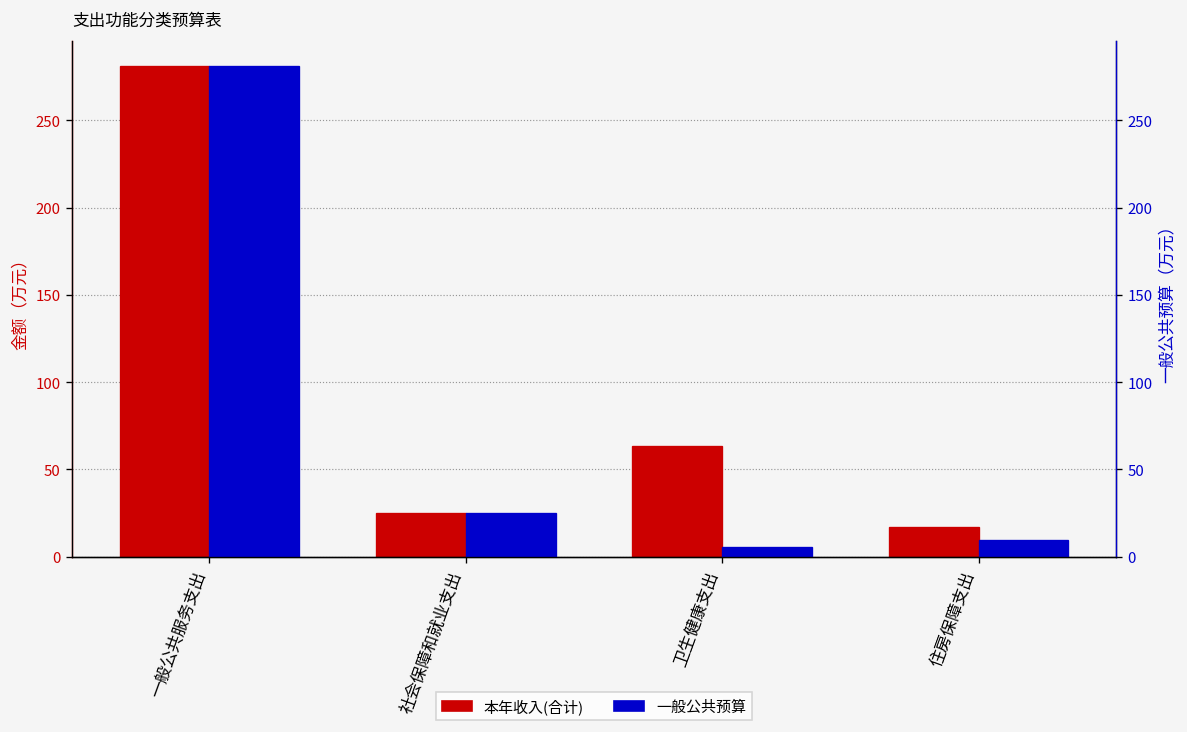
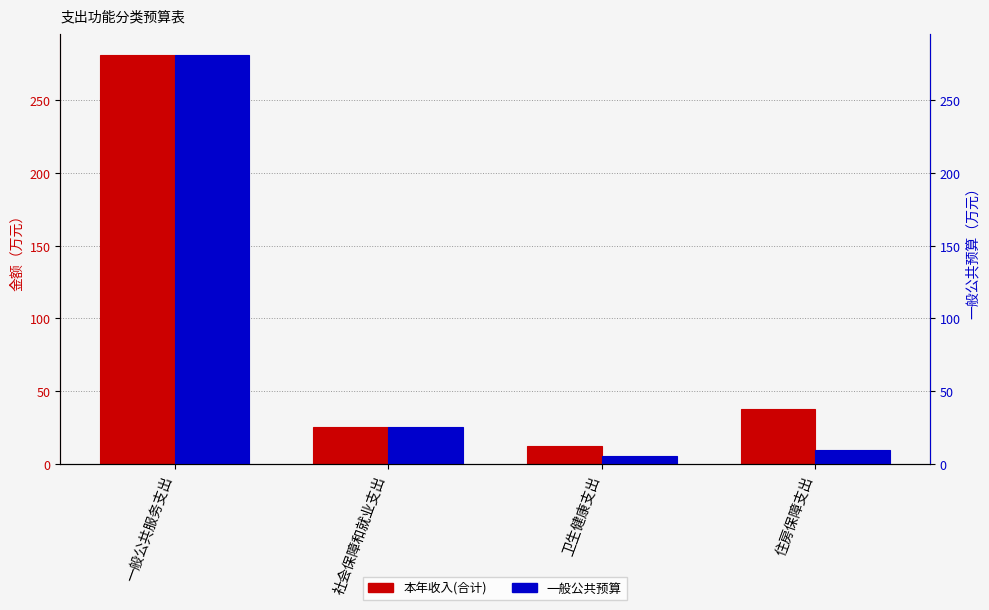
本年收入(合计), 卫生健康支出: 63 -> 12
本年收入(合计), 住房保障支出: 17 -> 38
